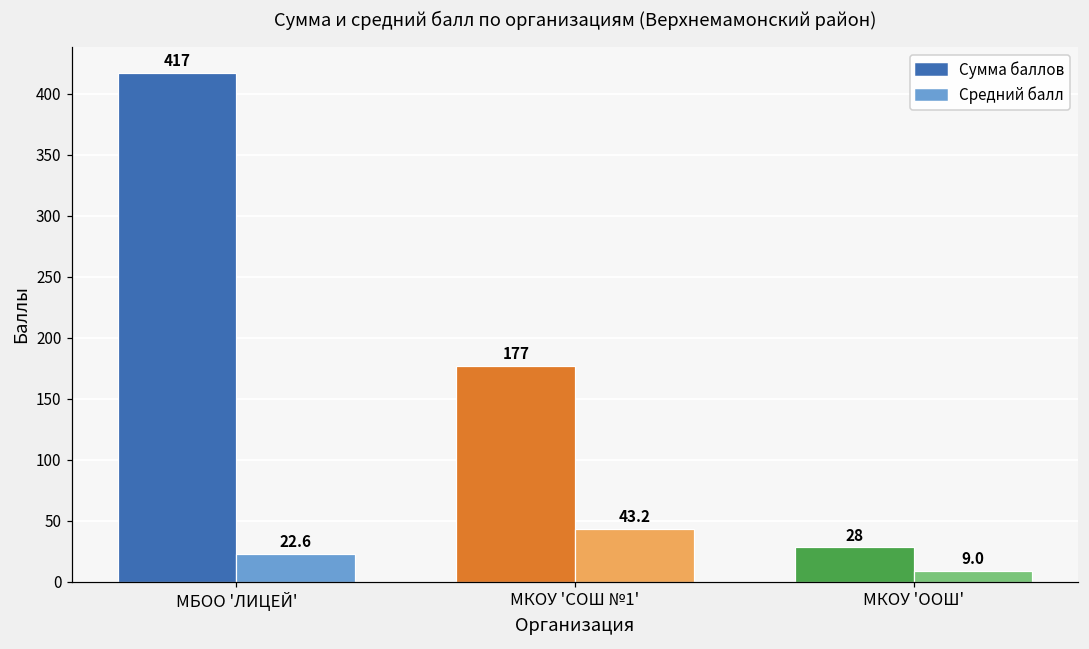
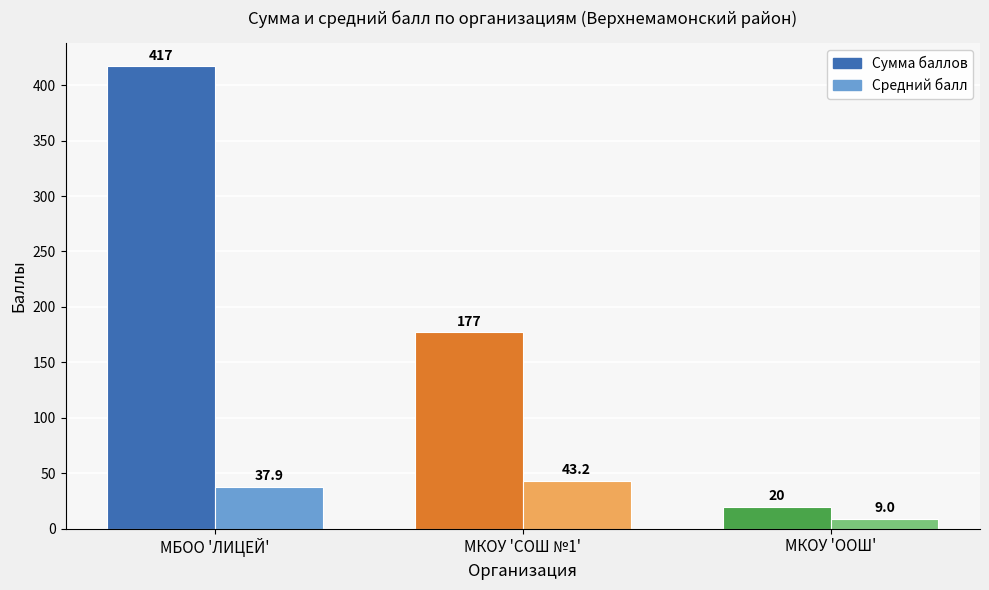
Средний балл, МБОО 'ЛИЦЕЙ': 22.6 -> 37.9
Сумма баллов, МКОУ 'ООШ': 28 -> 20
